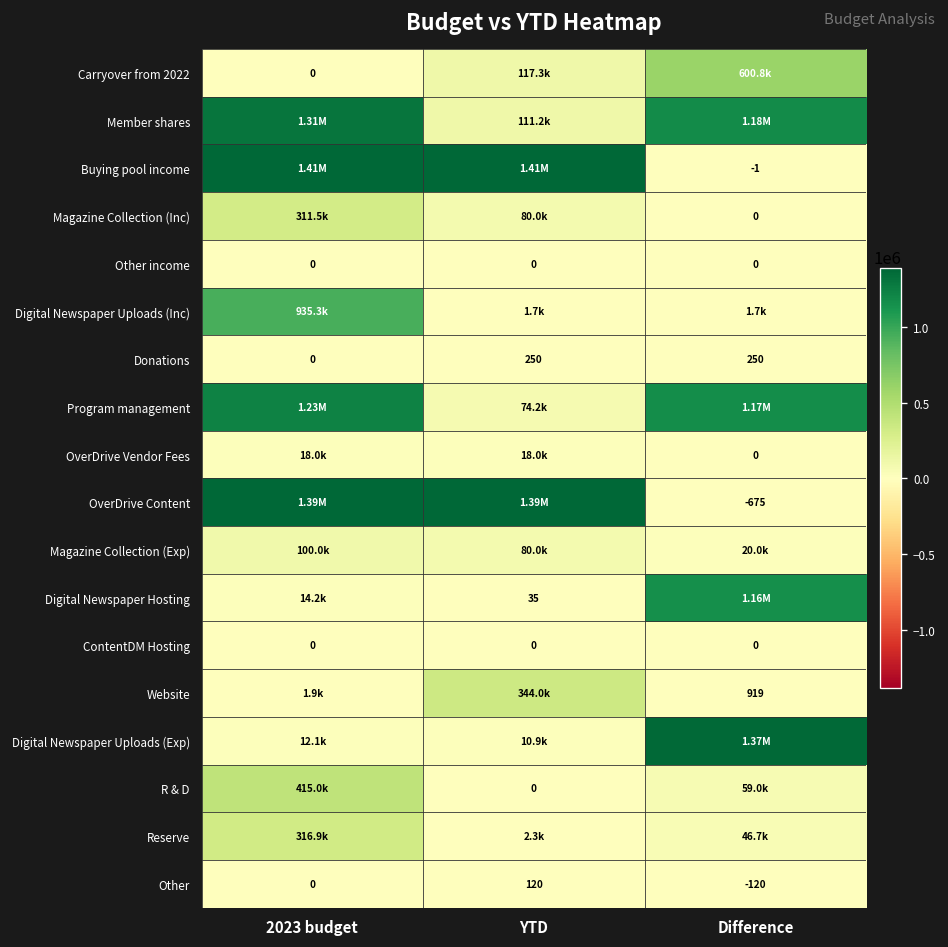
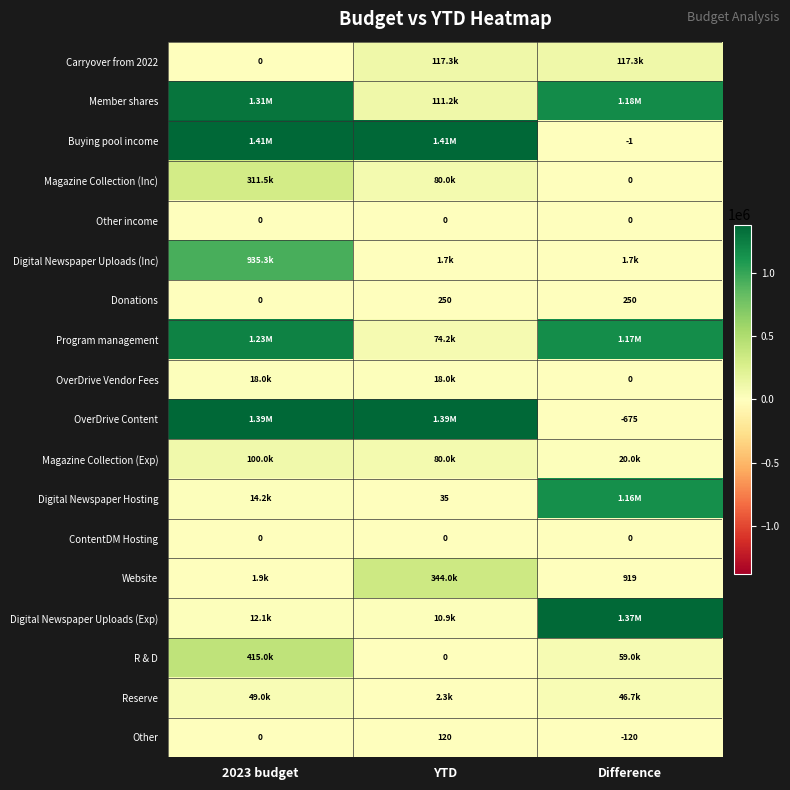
Carryover from 2022, Difference: 600.8k -> 117.3k
Reserve, 2023 budget: 316.9k -> 49.0k
